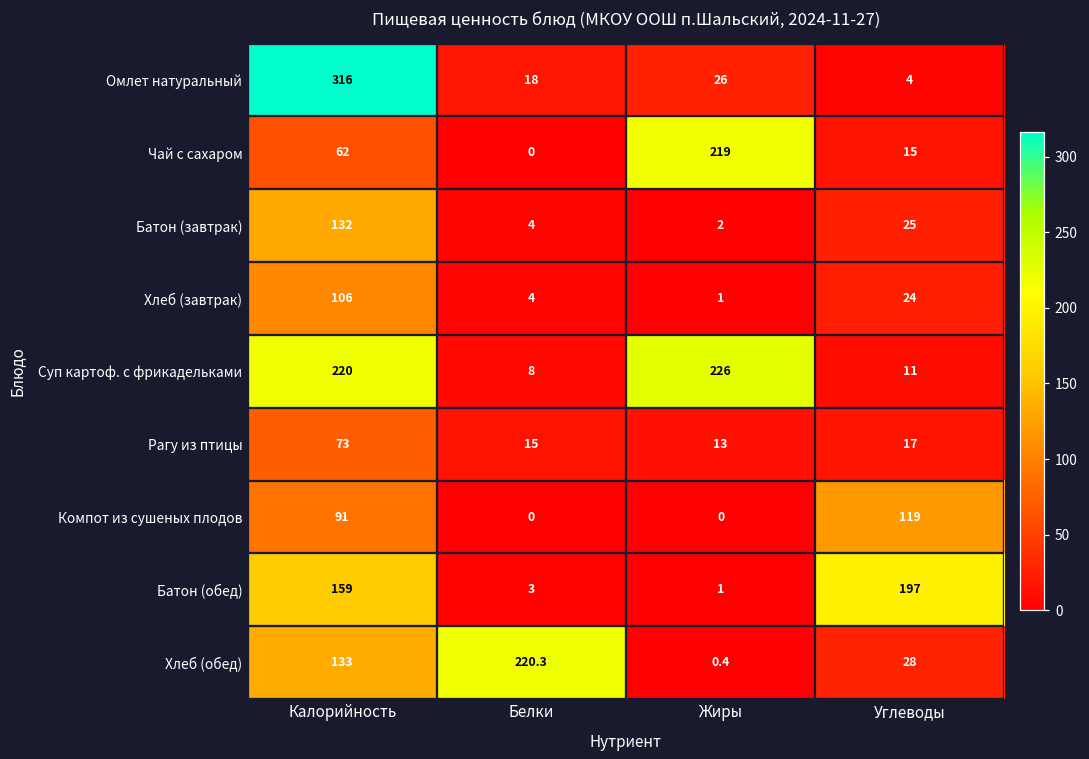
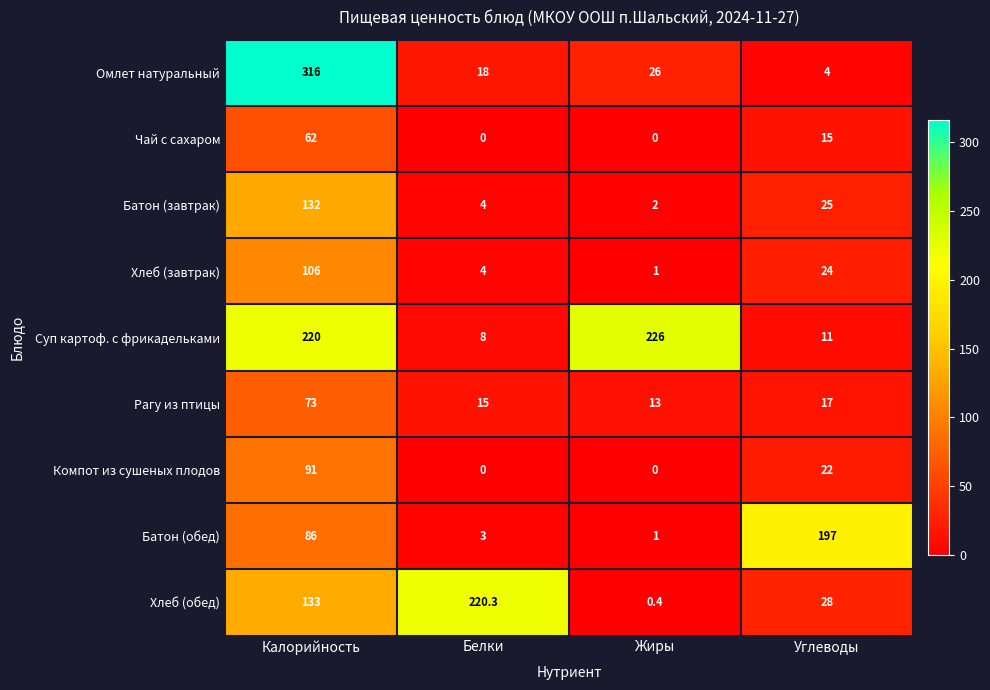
Чай с сахаром, Жиры: 219 -> 0
Компот из сушеных плодов, Углеводы: 119 -> 22
Батон (обед), Калорийность: 159 -> 86
